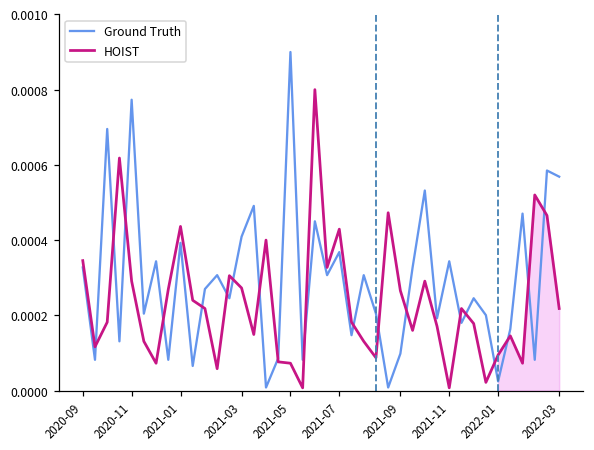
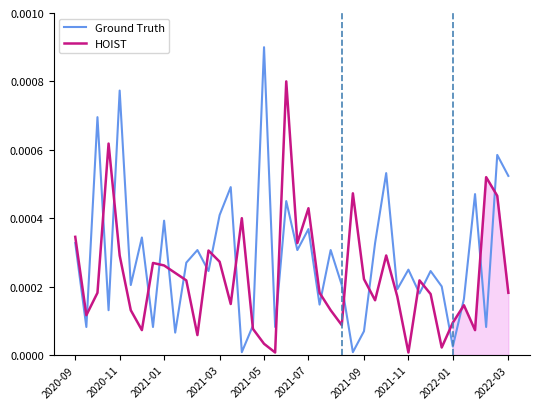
HOIST, 2021-01: 0.00044 -> 0.00026
HOIST, 2021-05: 0.00007 -> 0.00003
Ground Truth, 2021-09: 0.00010 -> 0.00007
HOIST, 2021-09: 0.00027 -> 0.00022
Ground Truth, 2021-11: 0.00034 -> 0.00025
Ground Truth, 2022-03: 0.00057 -> 0.00052
HOIST, 2022-03: 0.00022 -> 0.00018
